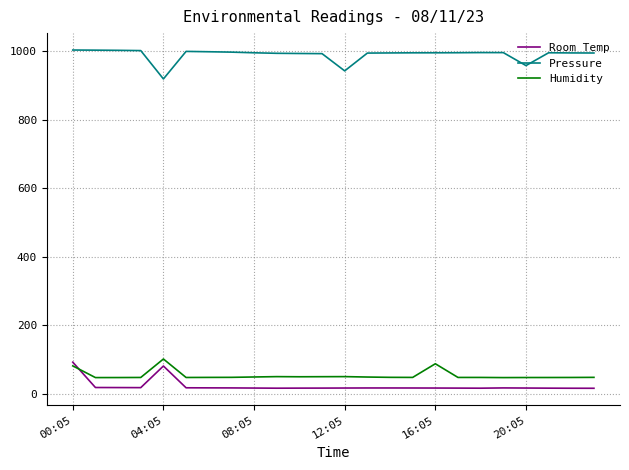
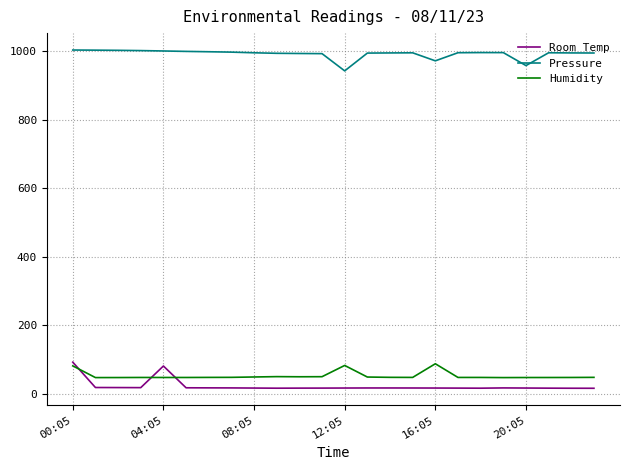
Pressure, 04:05: 920 -> 1000
Humidity, 04:05: 100 -> 50
Humidity, 12:05: 50 -> 80
Pressure, 16:05: 1000 -> 970
